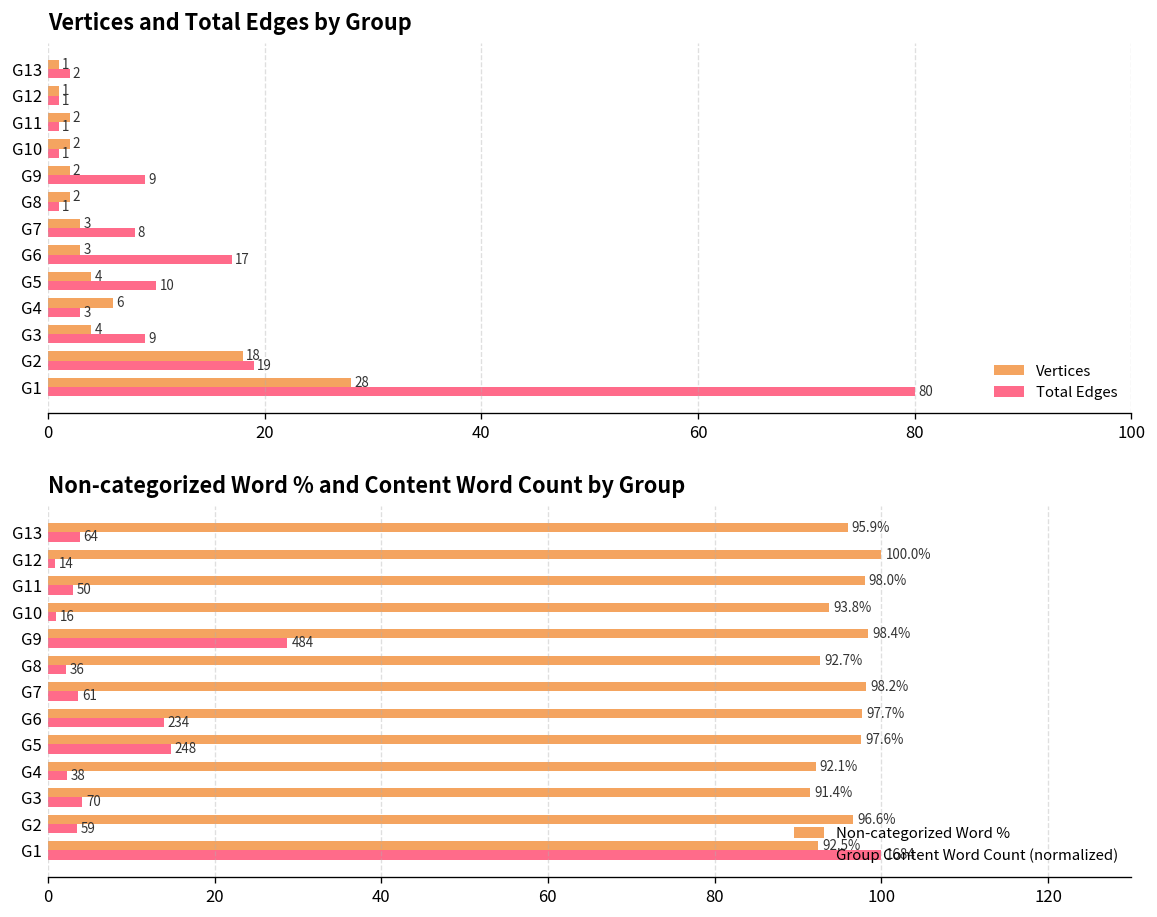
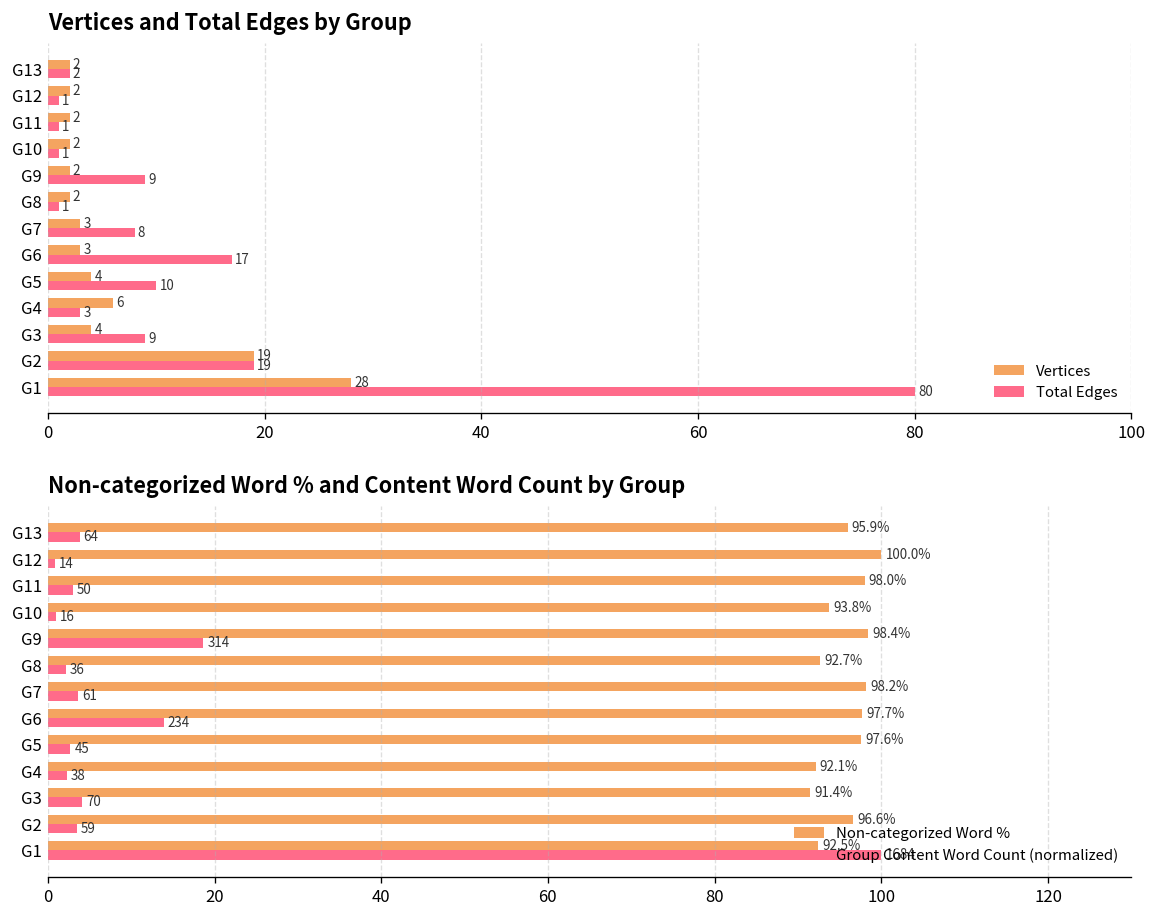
Vertices and Total Edges by Group, Vertices, G13: 1 -> 2
Vertices and Total Edges by Group, Vertices, G12: 1 -> 2
Vertices and Total Edges by Group, Vertices, G2: 18 -> 19
Non-categorized Word % and Content Word Count by Group, Group Content Word Count (normalized), G9: 484 -> 314
Non-categorized Word % and Content Word Count by Group, Group Content Word Count (normalized), G5: 248 -> 45
